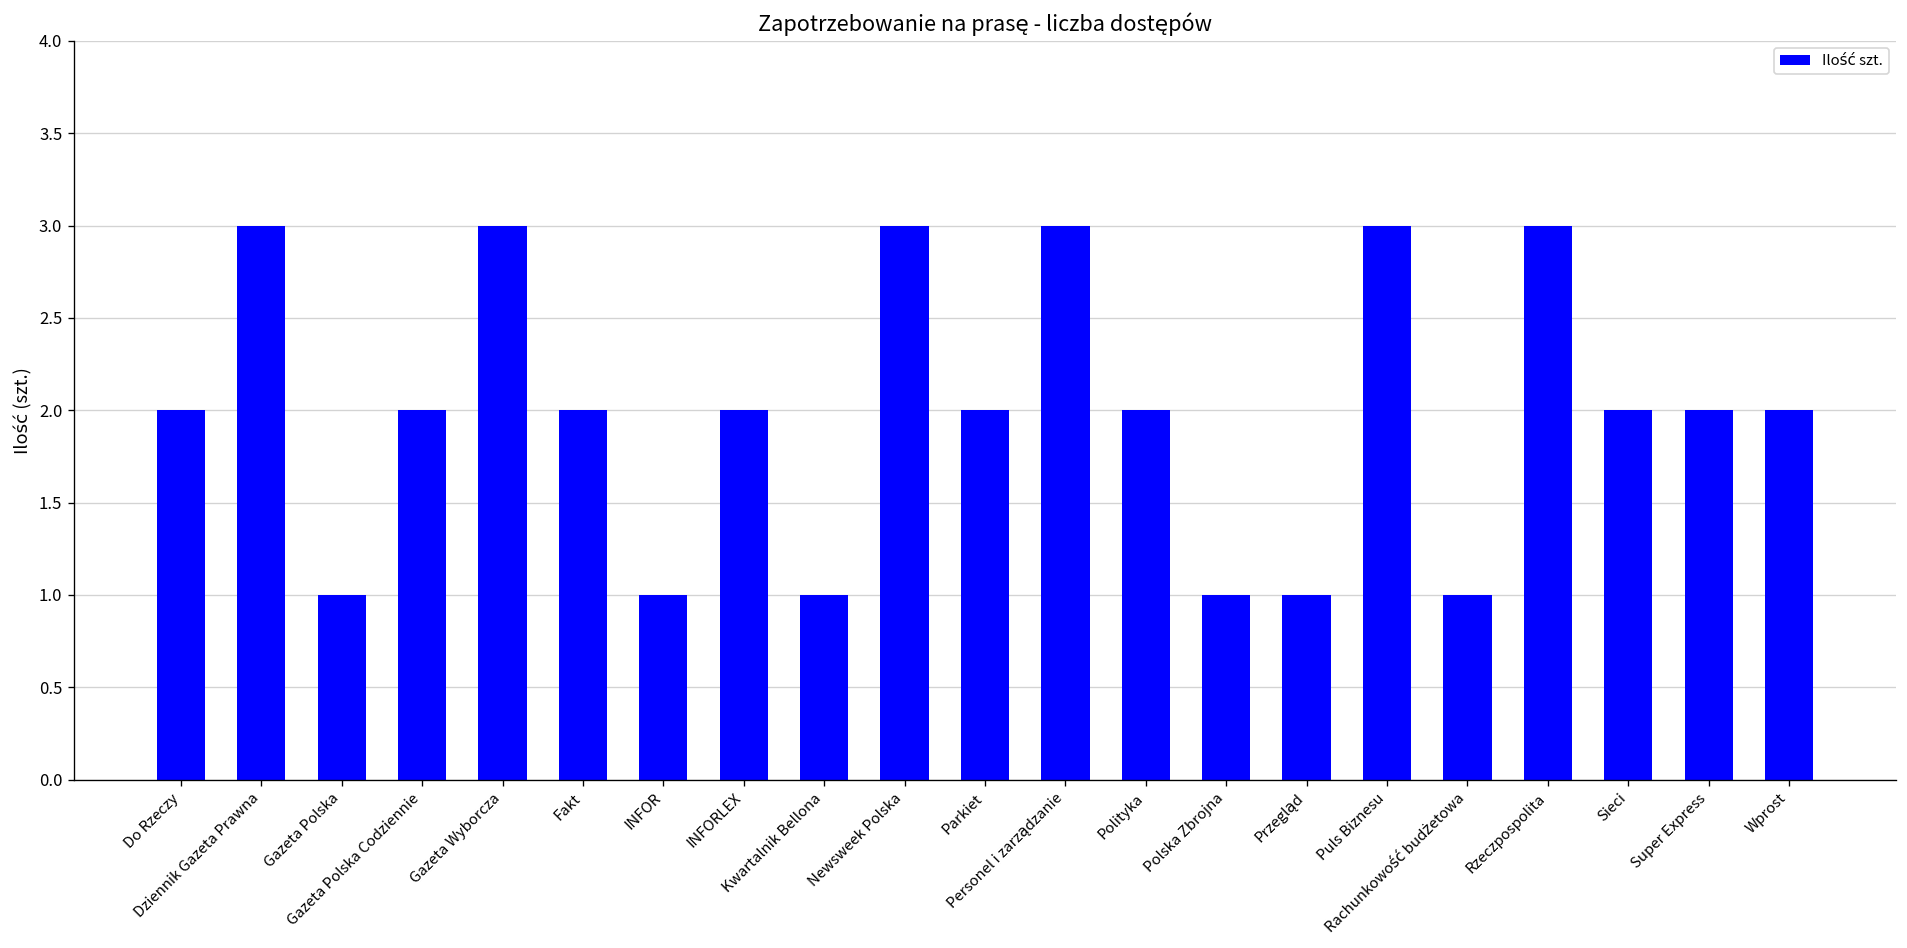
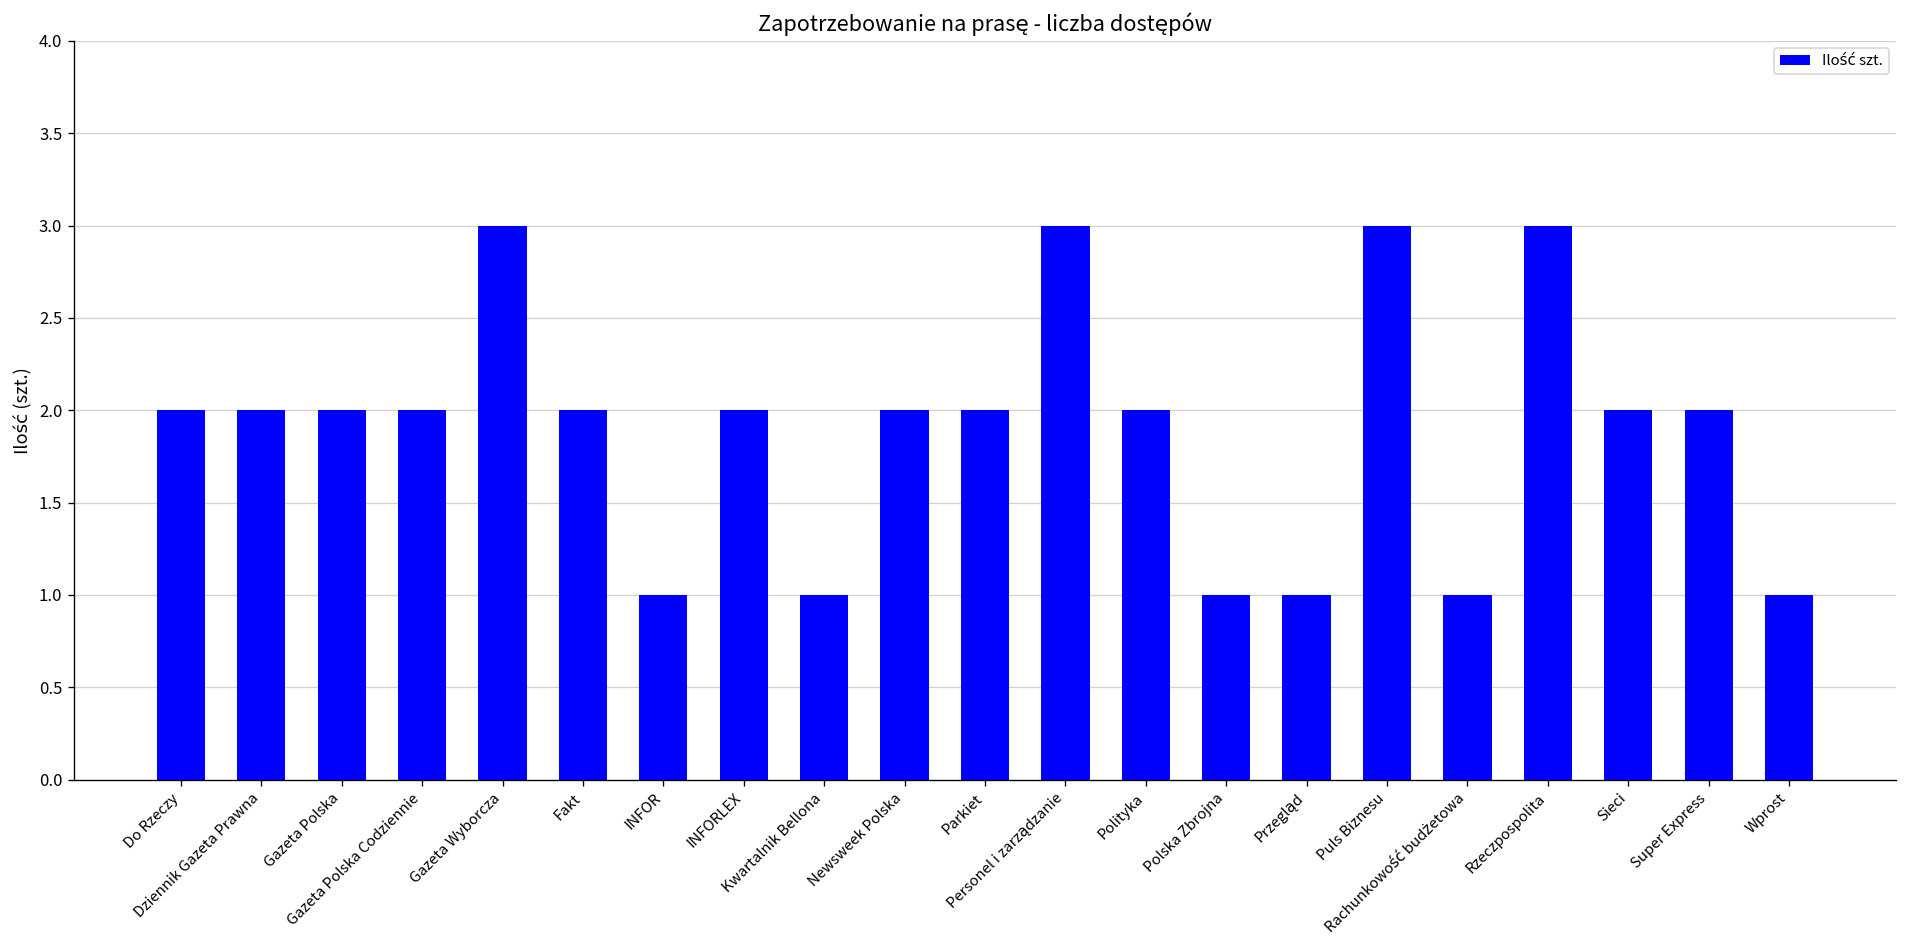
Dziennik Gazeta Prawna: 3 -> 2
Gazeta Polska: 1 -> 2
Newsweek Polska: 3 -> 2
Wprost: 2 -> 1
